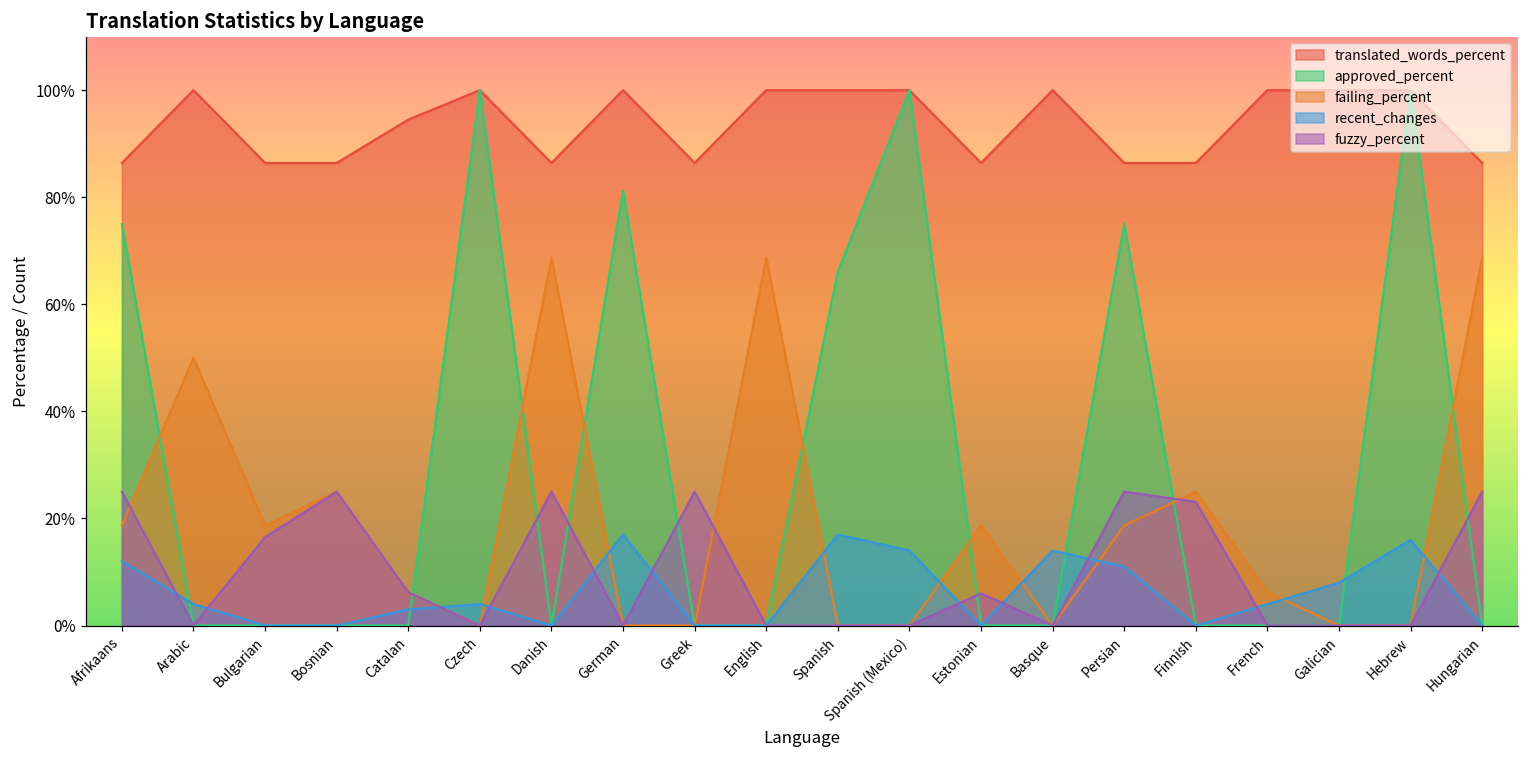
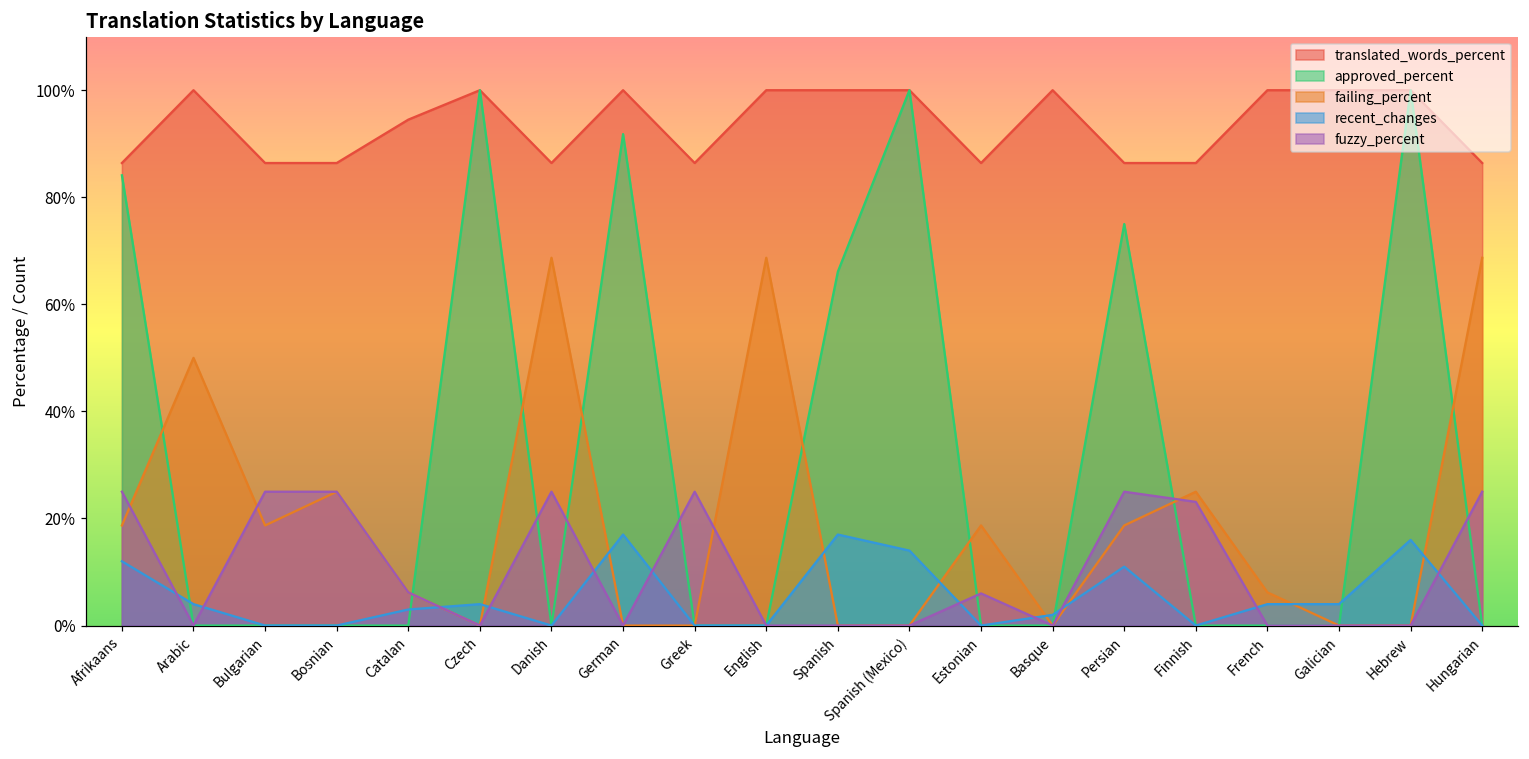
approved_percent, Afrikaans: 75% -> 84%
fuzzy_percent, Bulgarian: 17% -> 25%
approved_percent, German: 81% -> 92%
recent_changes, Basque: 14% -> 2%
recent_changes, Galician: 8% -> 4%
